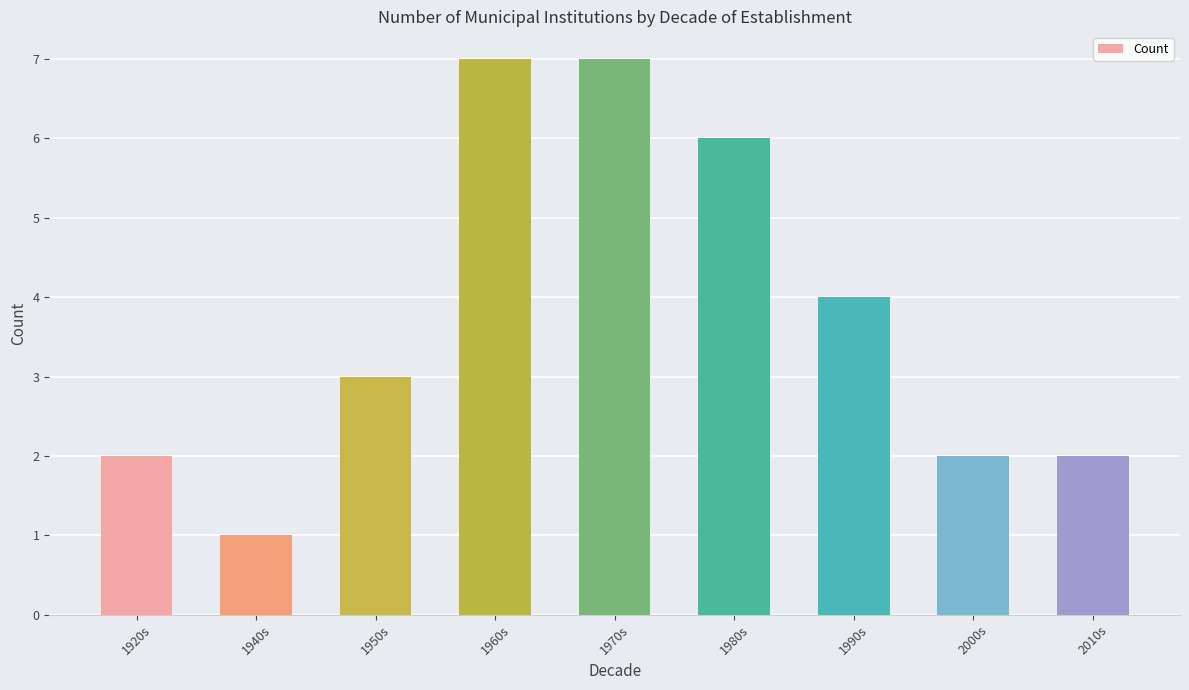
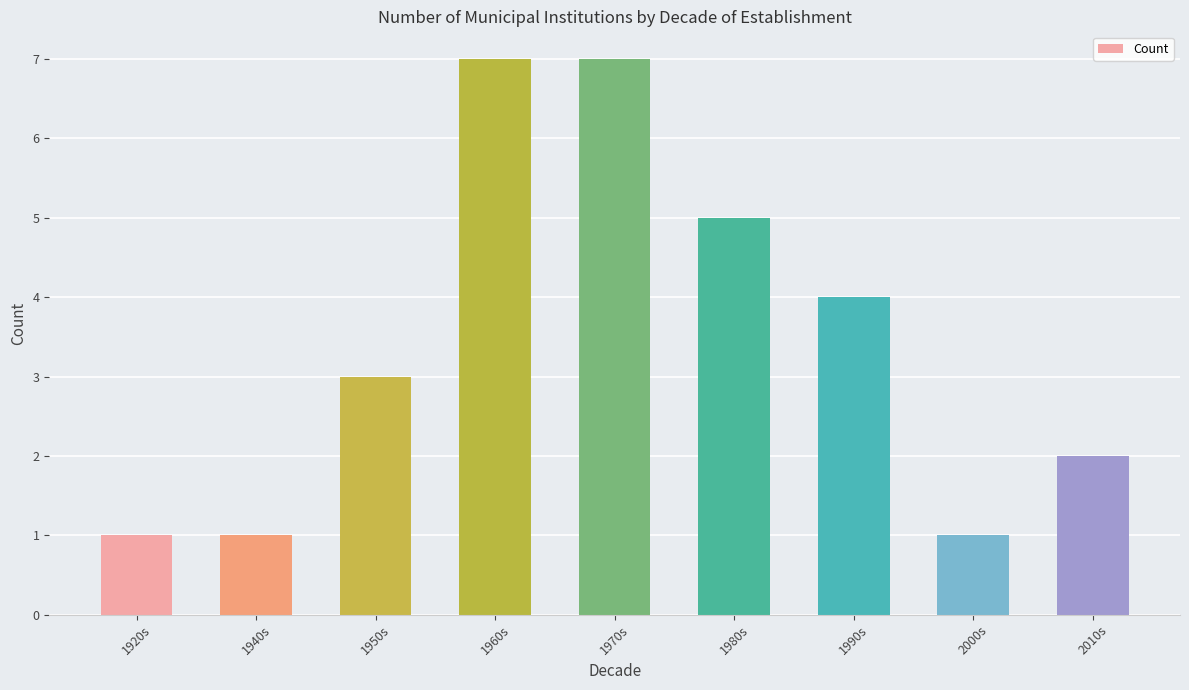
1920s: 2 -> 1
1980s: 6 -> 5
2000s: 2 -> 1
